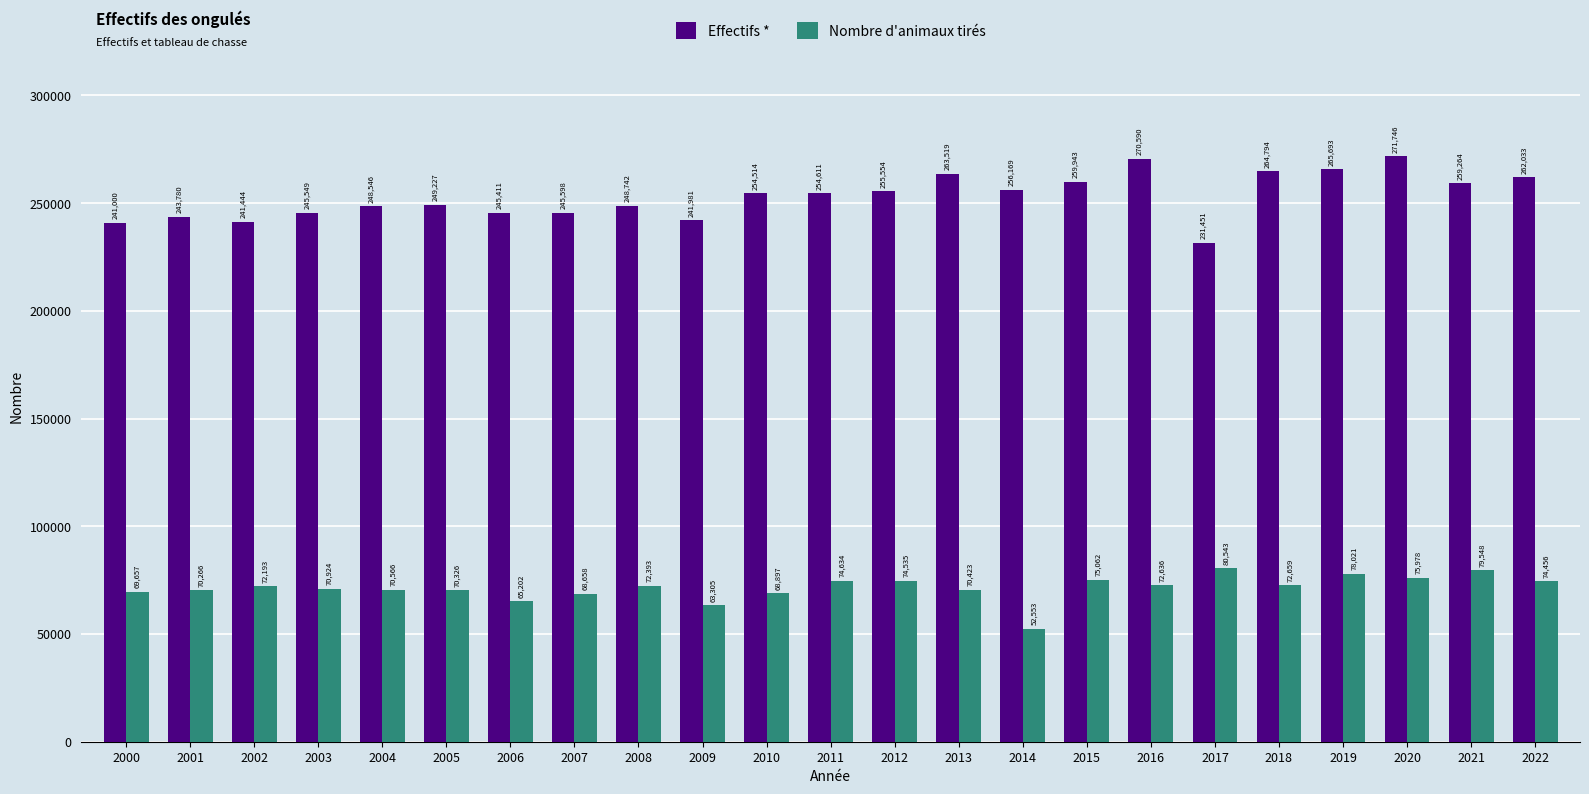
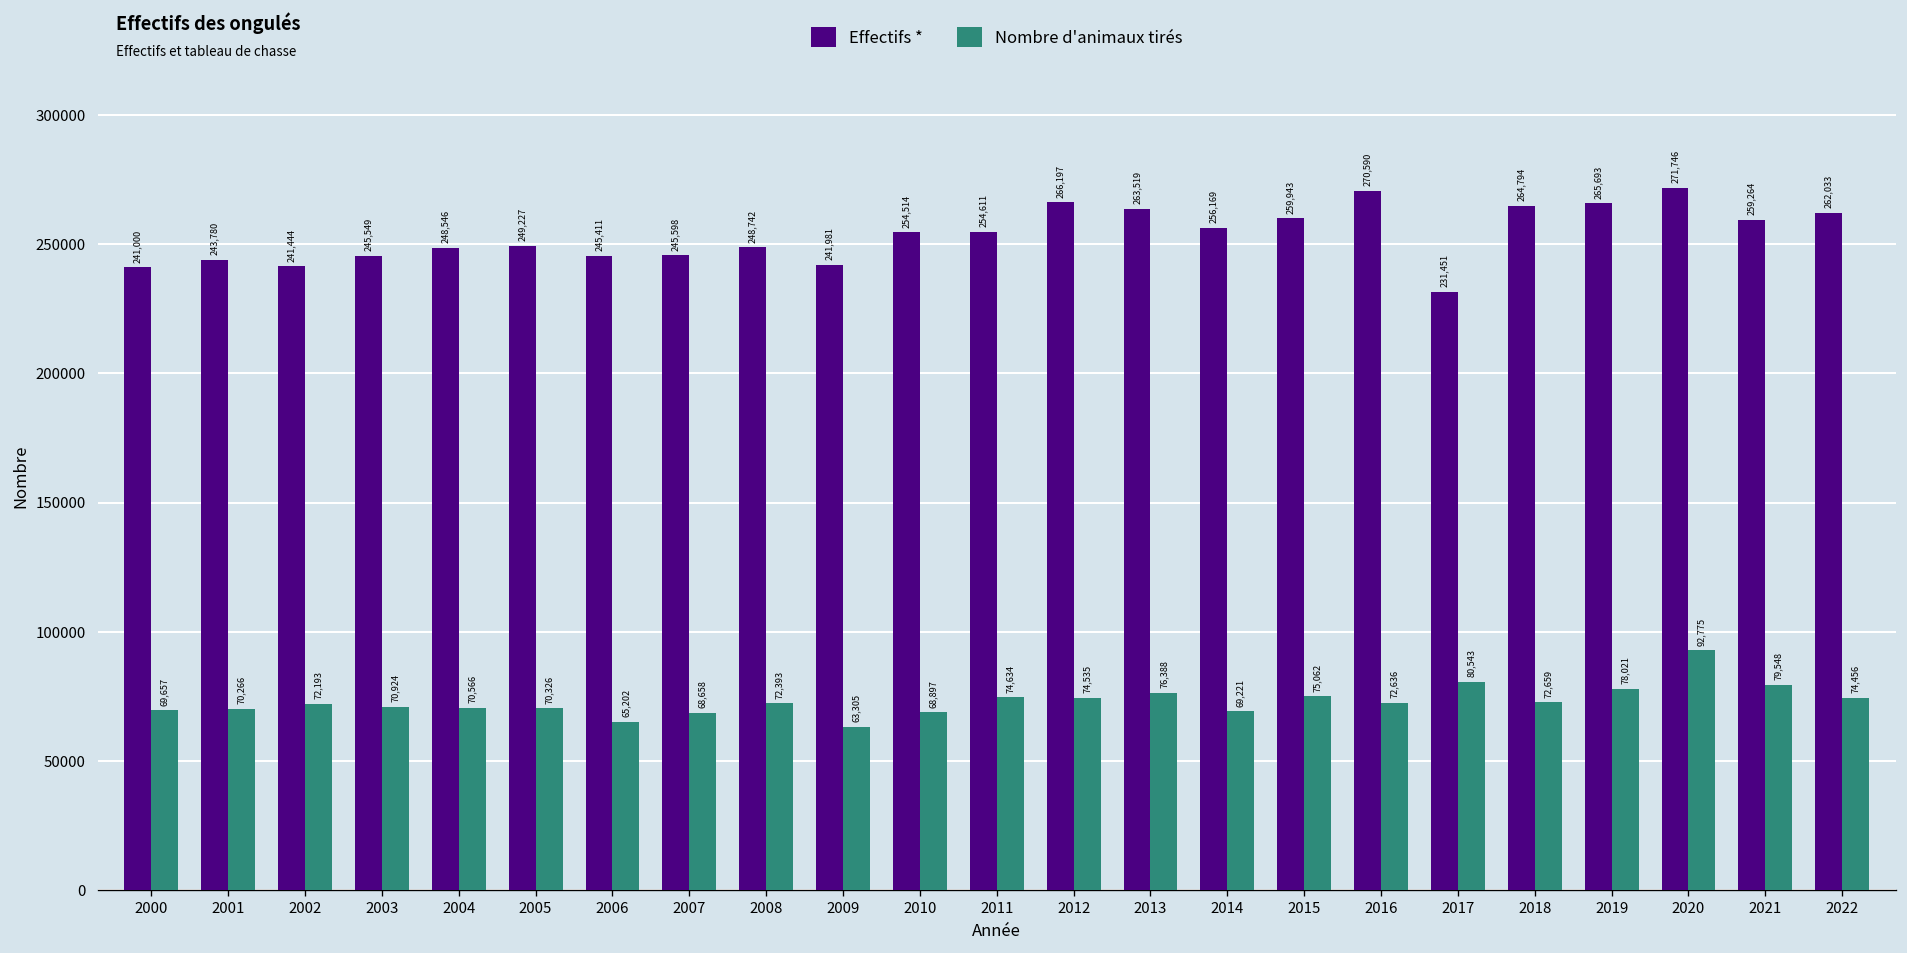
Effectifs *, 2012: 255,554 -> 266,197
Nombre d'animaux tirés, 2013: 70,423 -> 76,388
Nombre d'animaux tirés, 2014: 52,553 -> 69,221
Nombre d'animaux tirés, 2020: 75,978 -> 92,775
